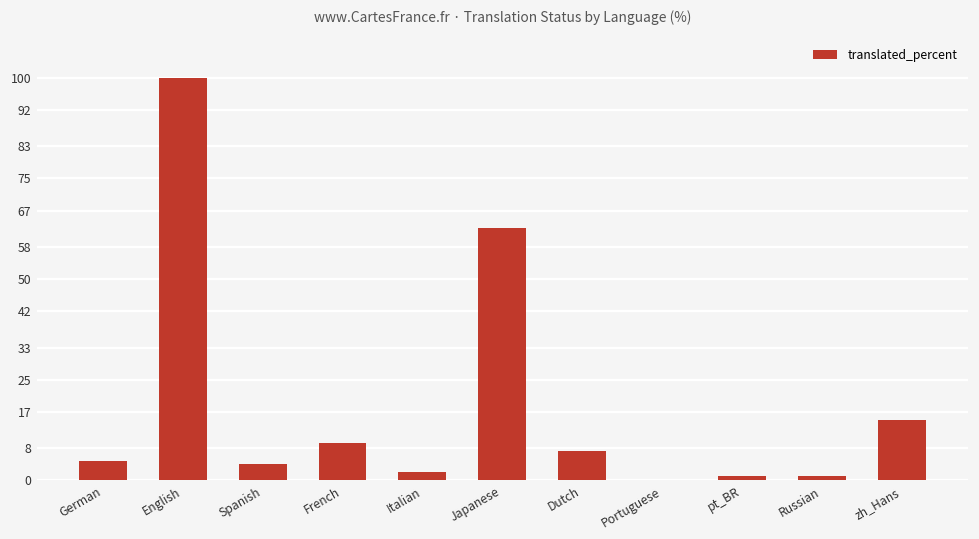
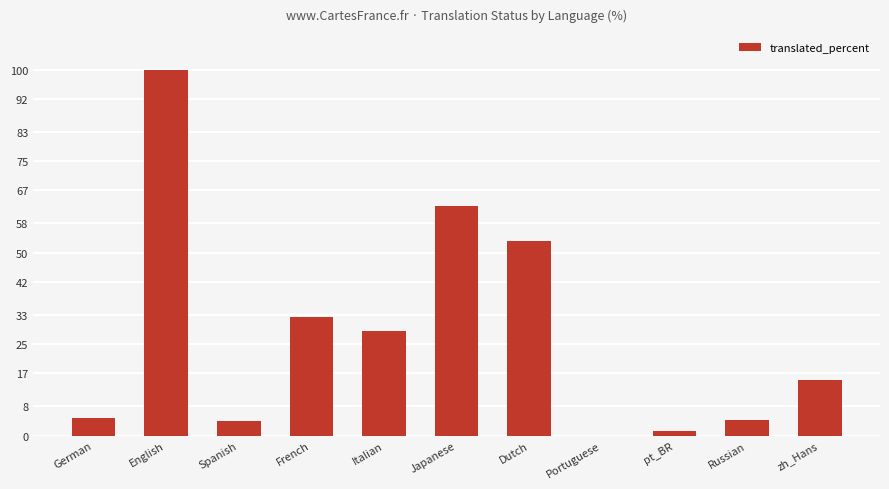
French: 9 -> 32
Italian: 2 -> 29
Dutch: 7 -> 53
Russian: 1 -> 4
